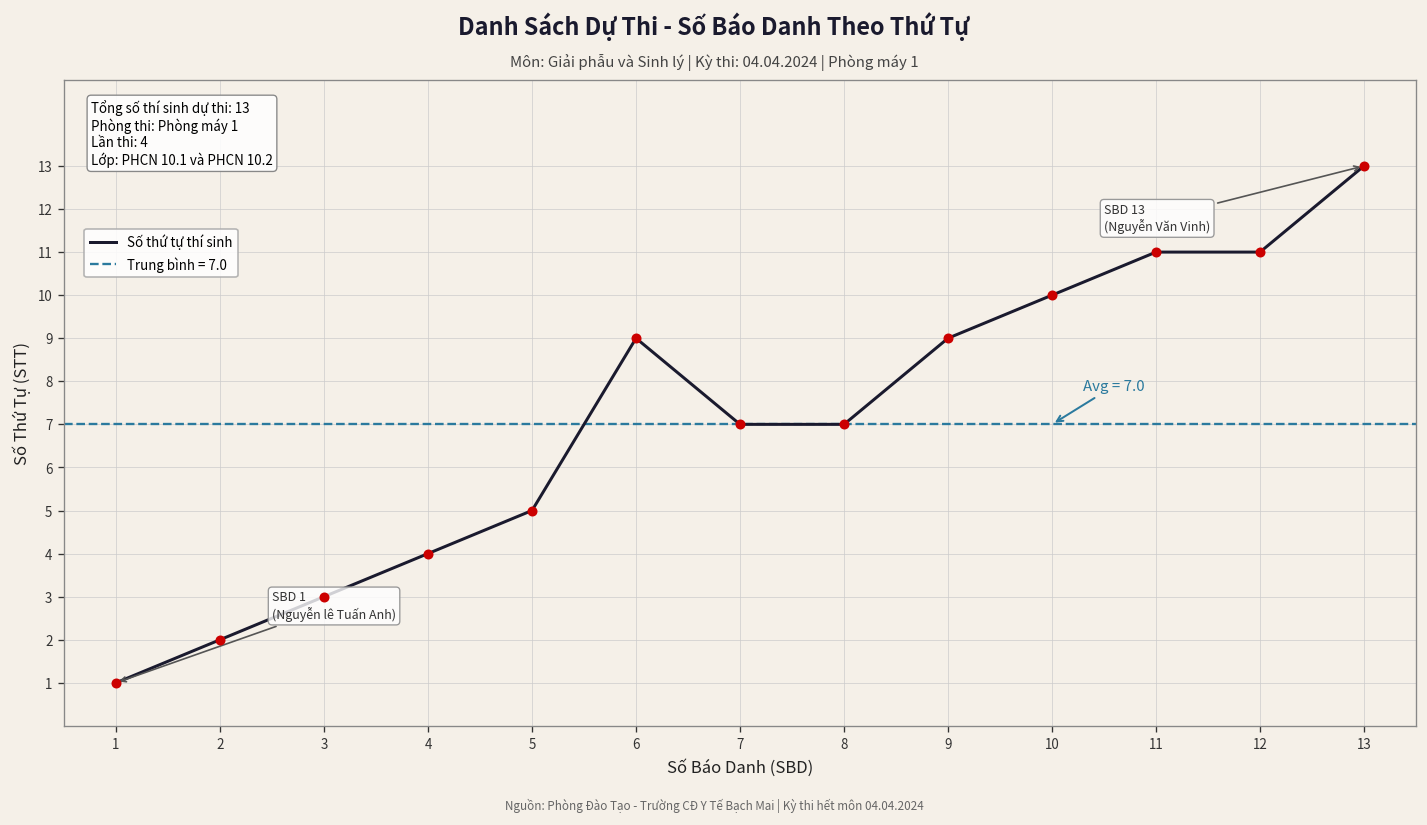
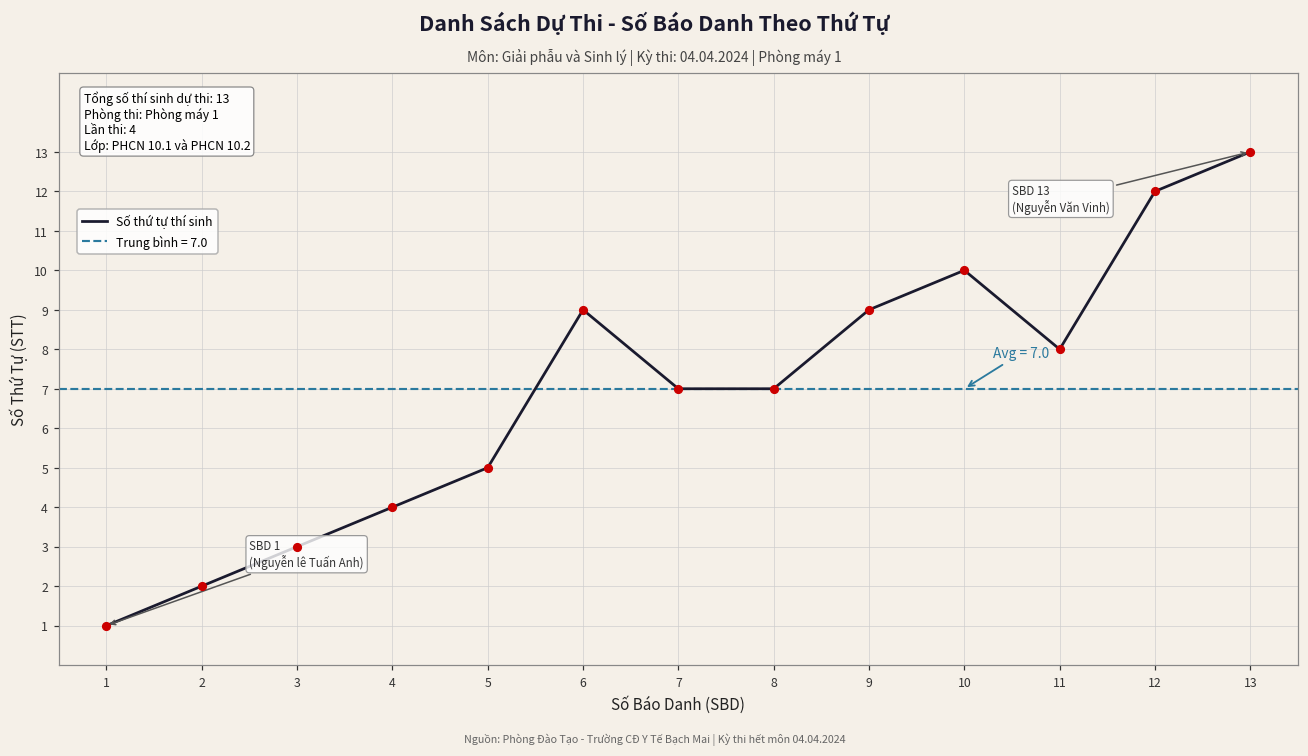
11: 11 -> 8
12: 11 -> 12
